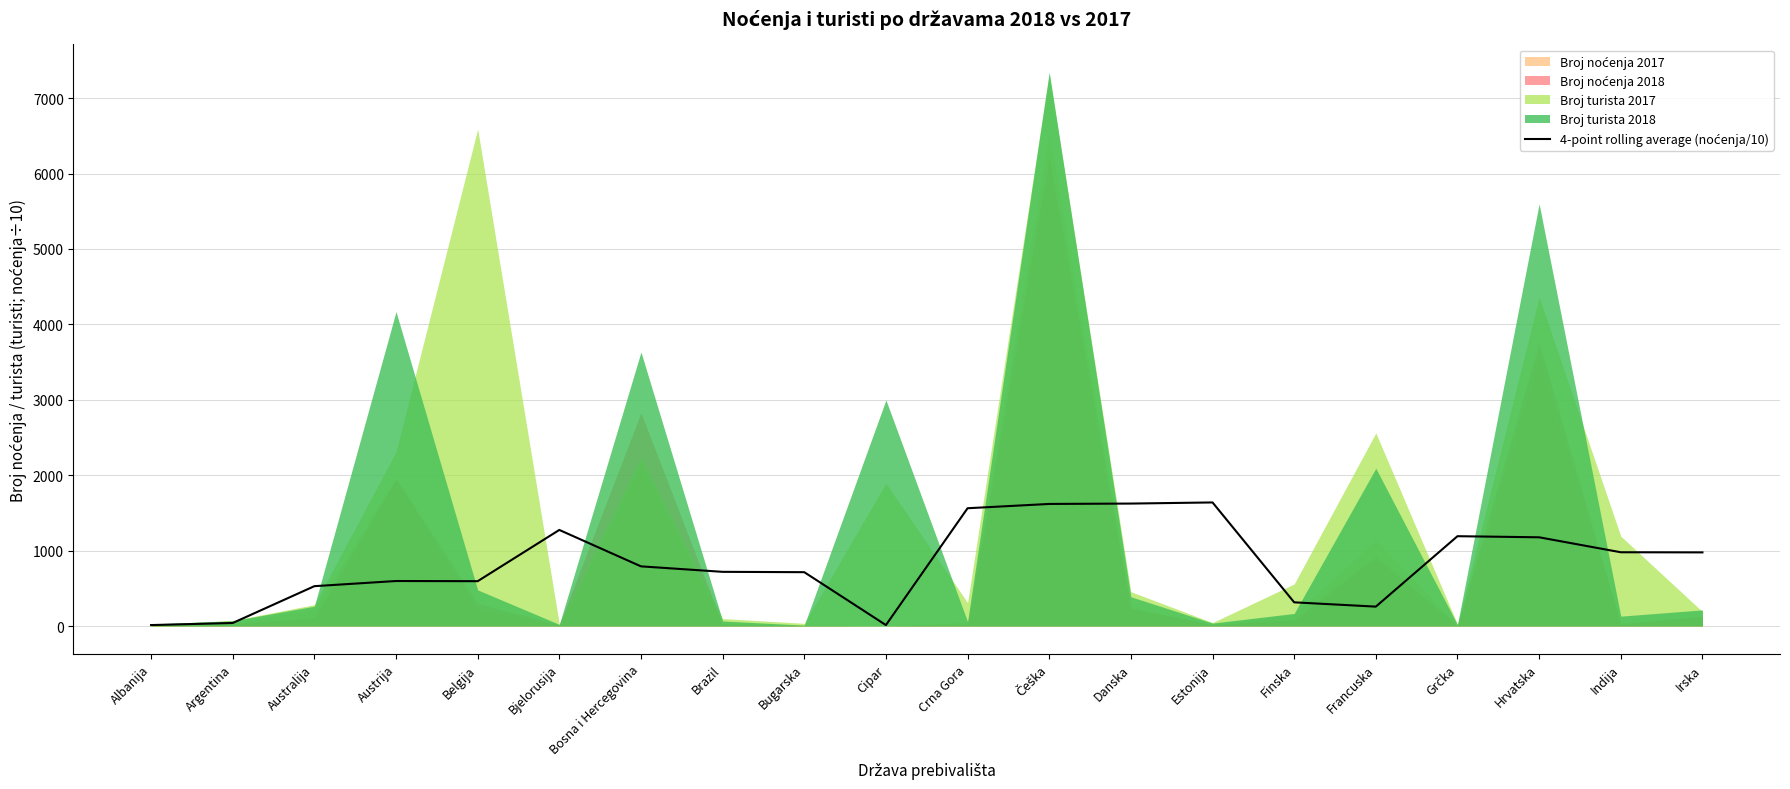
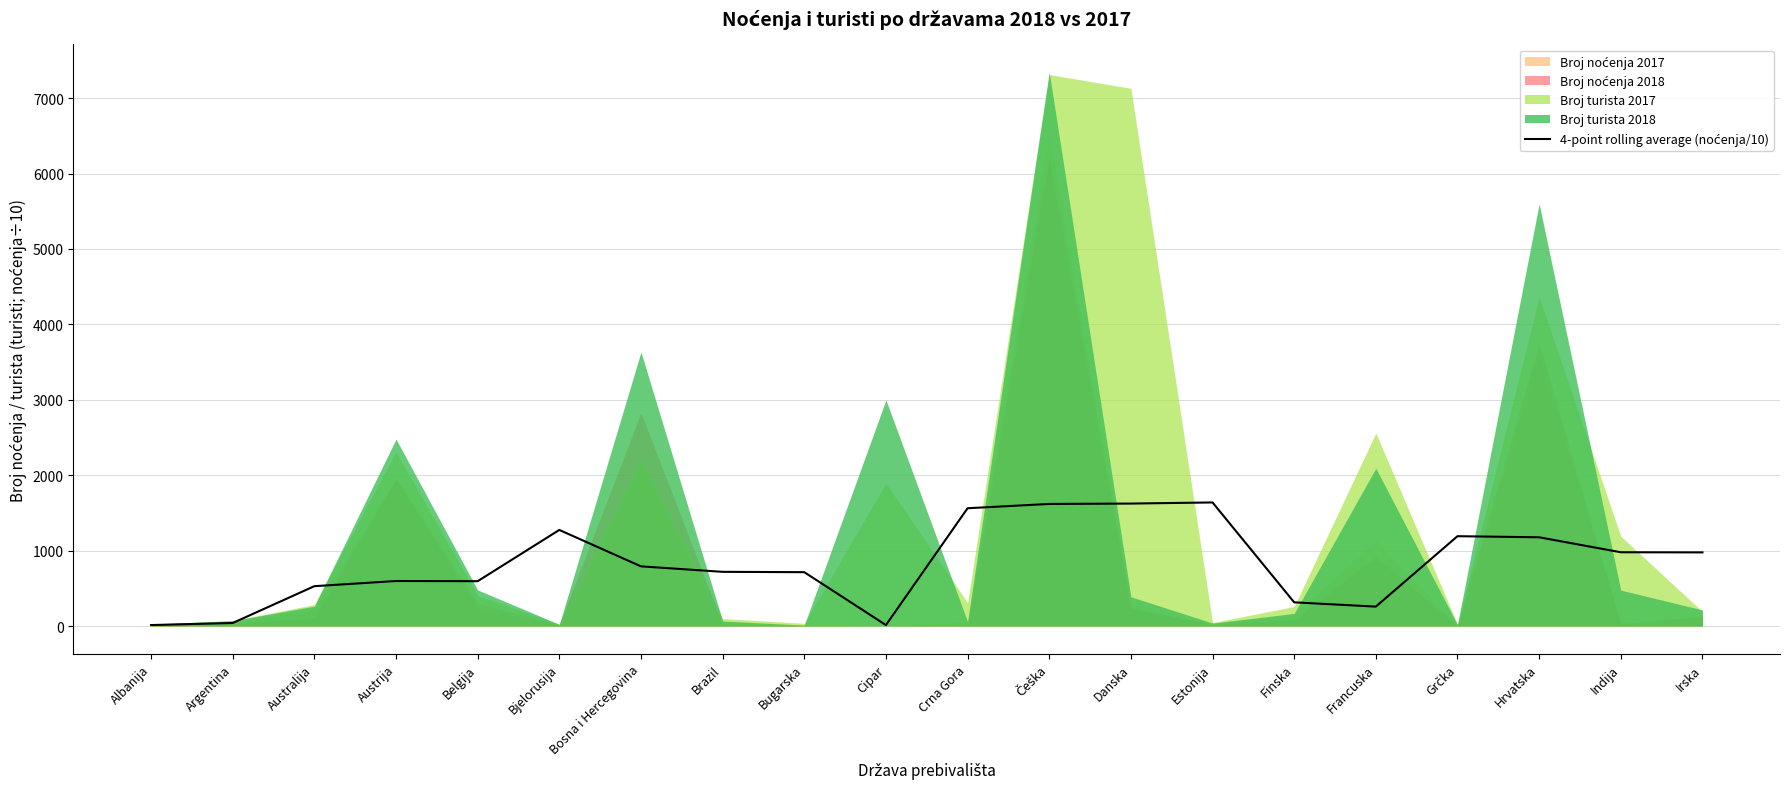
Broj turista 2018, Austrija: 4200 -> 2500
Broj turista 2017, Belgija: 6600 -> 400
Broj turista 2017, Danska: 500 -> 7100
Broj turista 2017, Finska: 600 -> 300
Broj turista 2018, Indija: 100 -> 500
